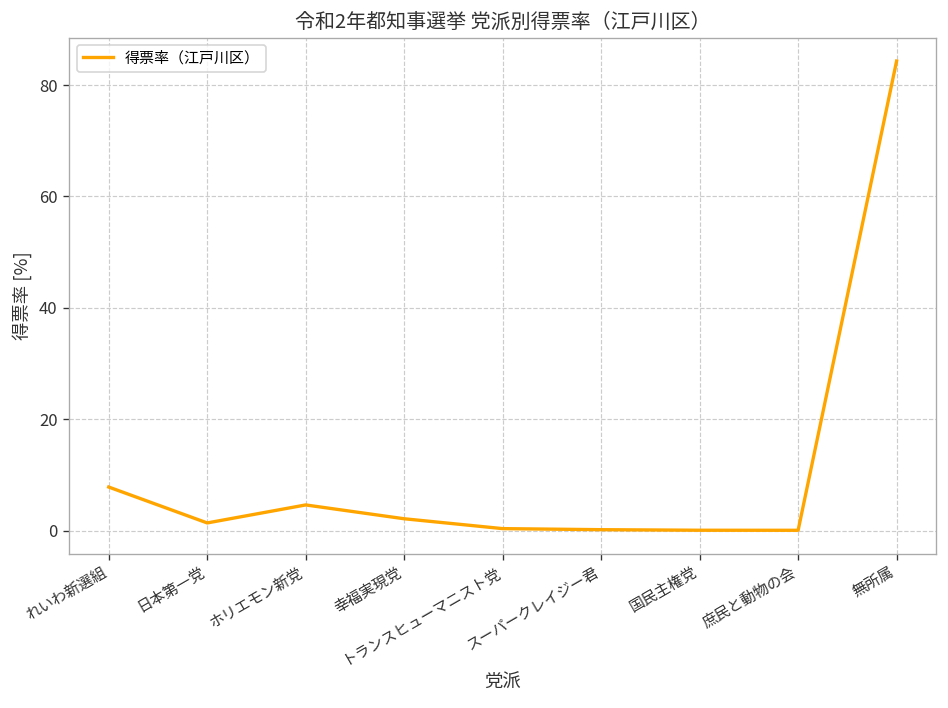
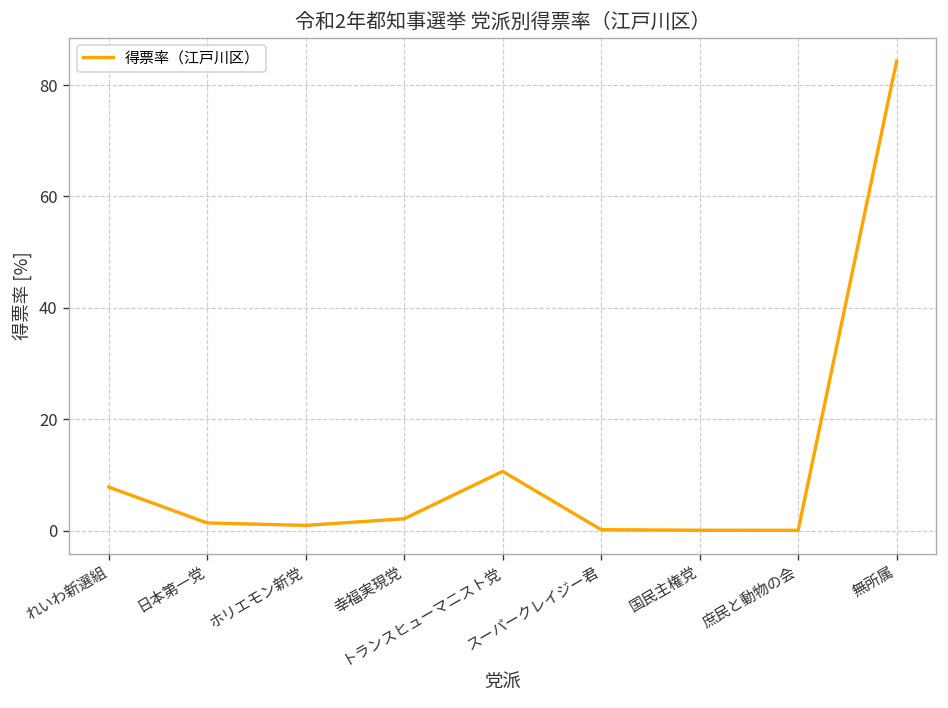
ホリエモン新党: 5 -> 1
トランスヒューマニスト党: 0 -> 11
